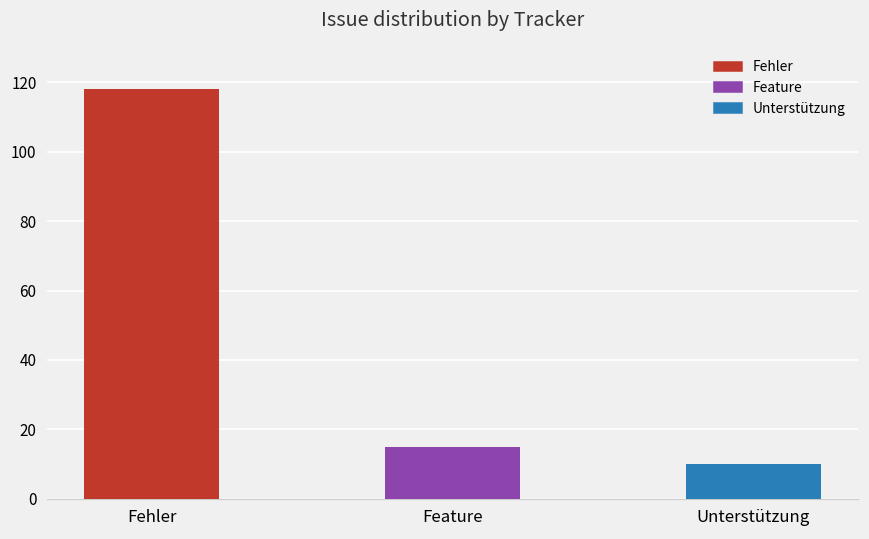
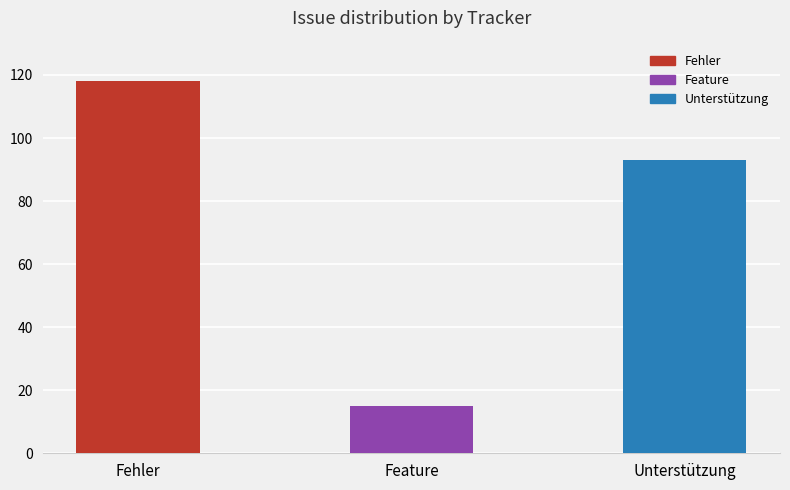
Unterstützung: 10 -> 93
